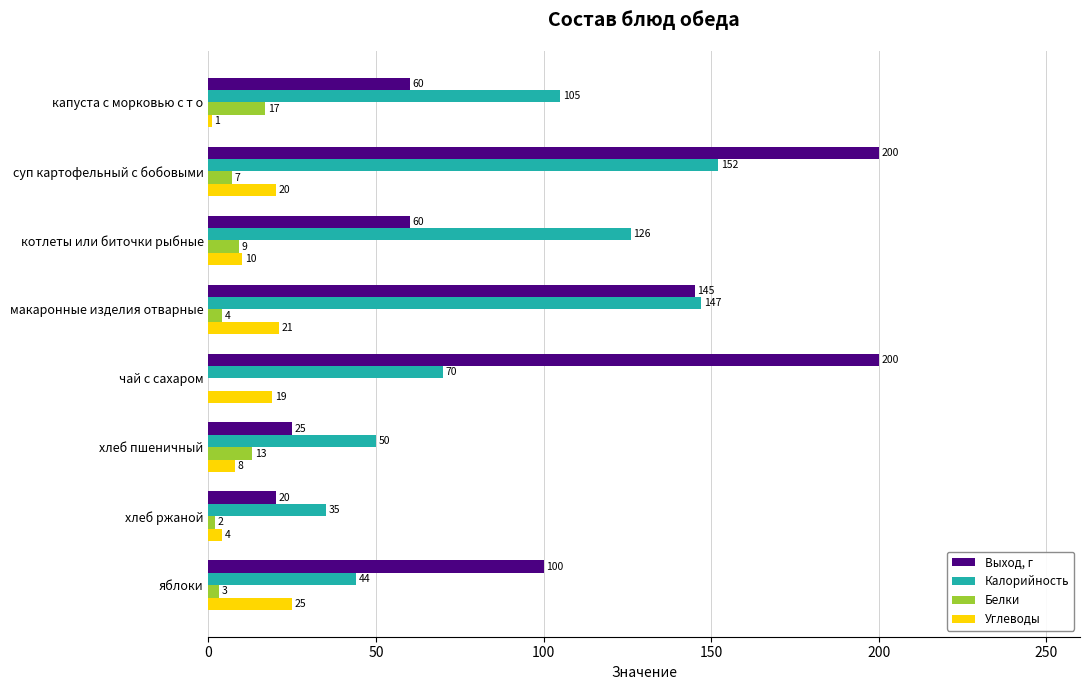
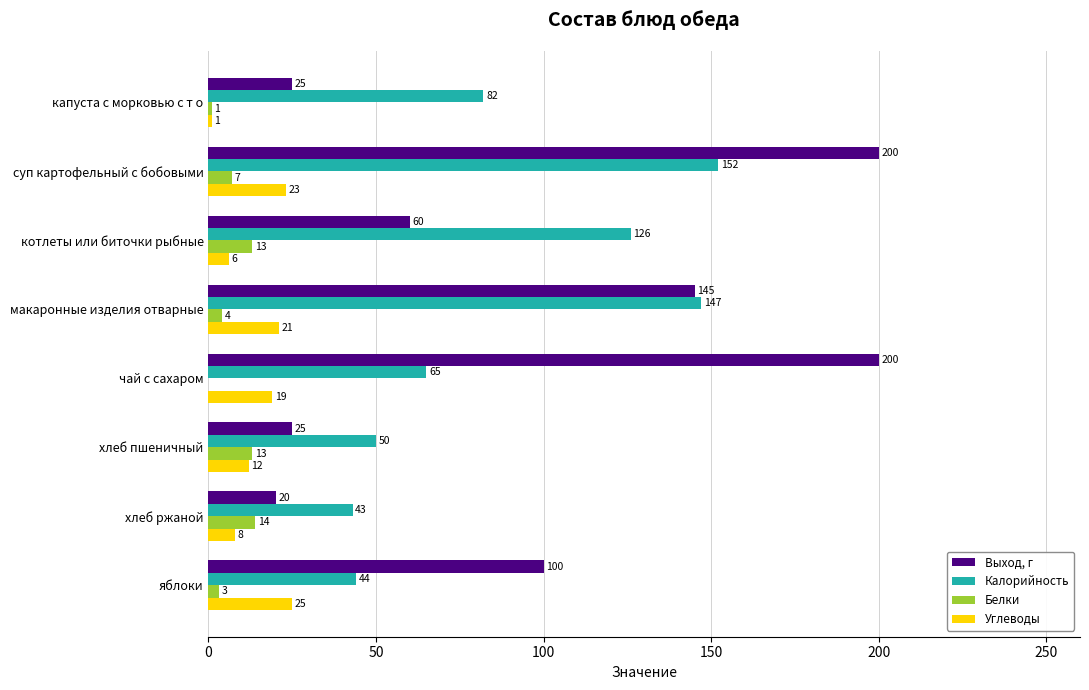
Выход, г, капуста с морковью с т о: 60 -> 25
Калорийность, капуста с морковью с т о: 105 -> 82
Белки, капуста с морковью с т о: 17 -> 1
Углеводы, суп картофельный с бобовыми: 20 -> 23
Белки, котлеты или биточки рыбные: 9 -> 13
Углеводы, котлеты или биточки рыбные: 10 -> 6
Калорийность, чай с сахаром: 70 -> 65
Углеводы, хлеб пшеничный: 8 -> 12
Калорийность, хлеб ржаной: 35 -> 43
Белки, хлеб ржаной: 2 -> 14
Углеводы, хлеб ржаной: 4 -> 8
